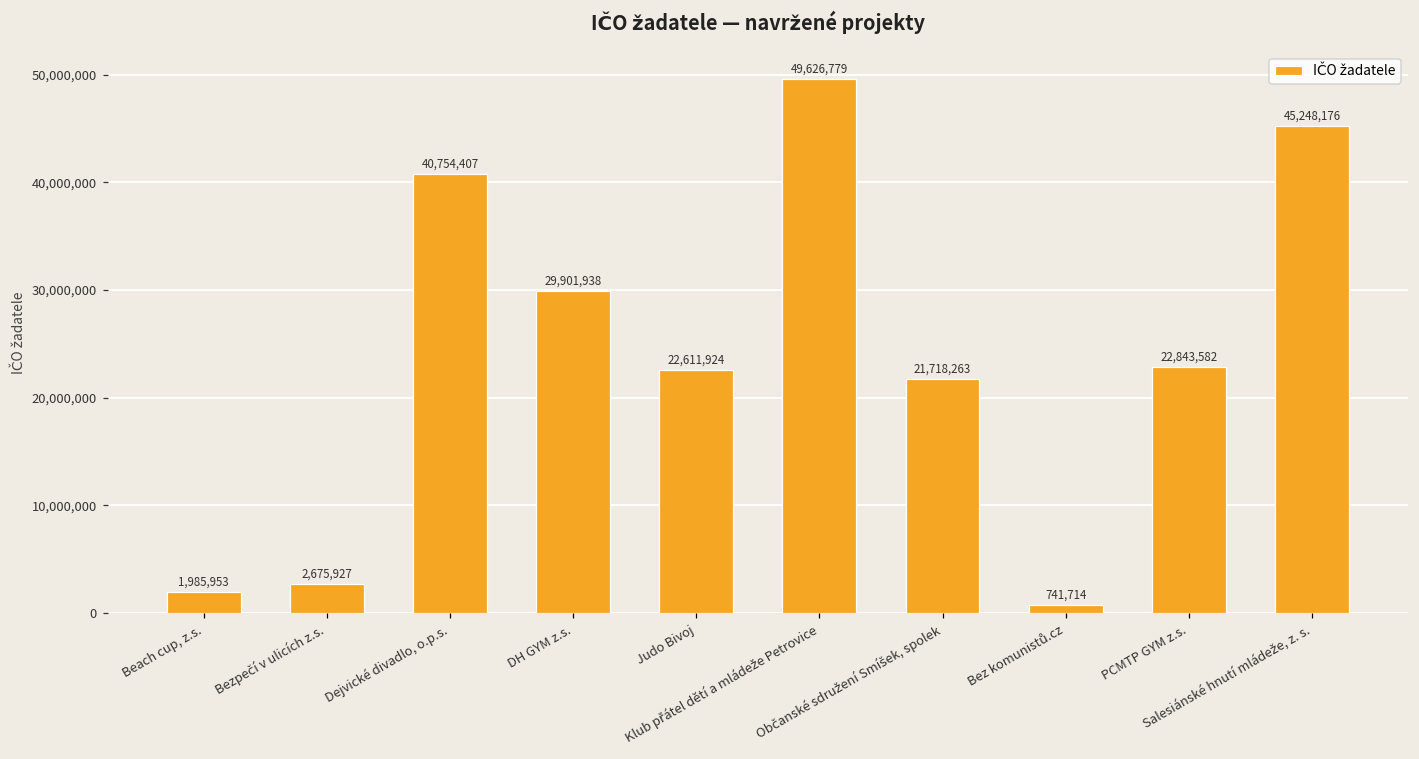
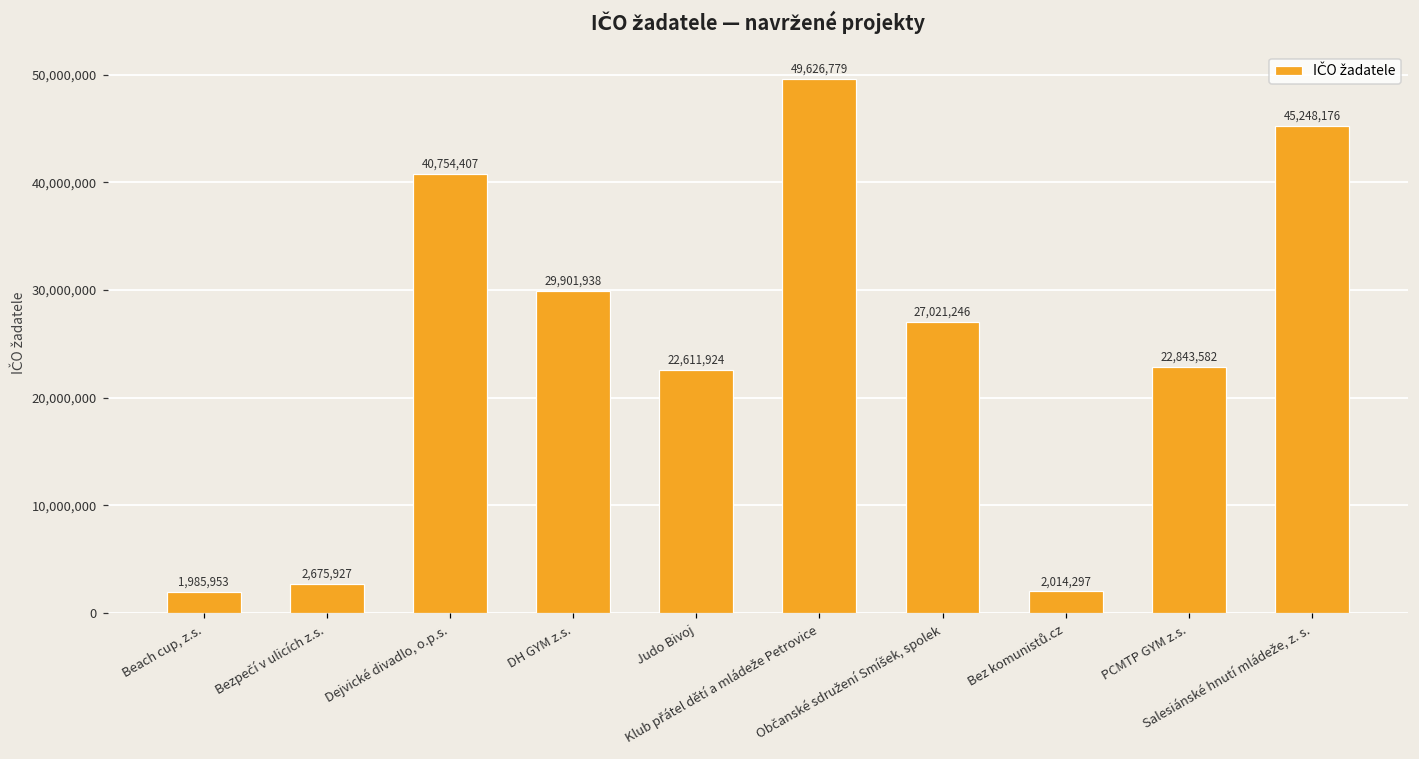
Občanské sdružení Smíšek, spolek: 21,718,263 -> 27,021,246
Bez komunistů.cz: 741,714 -> 2,014,297
